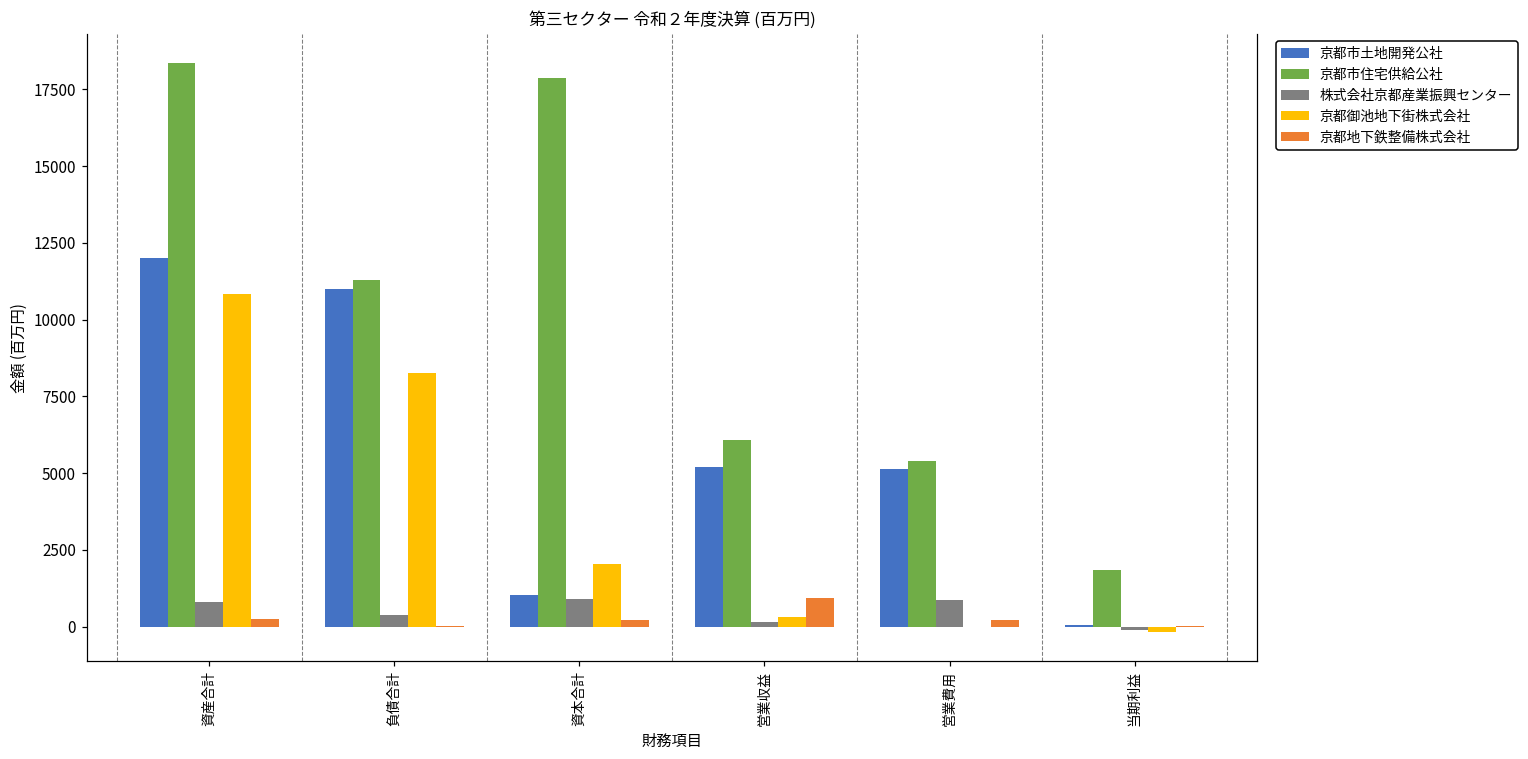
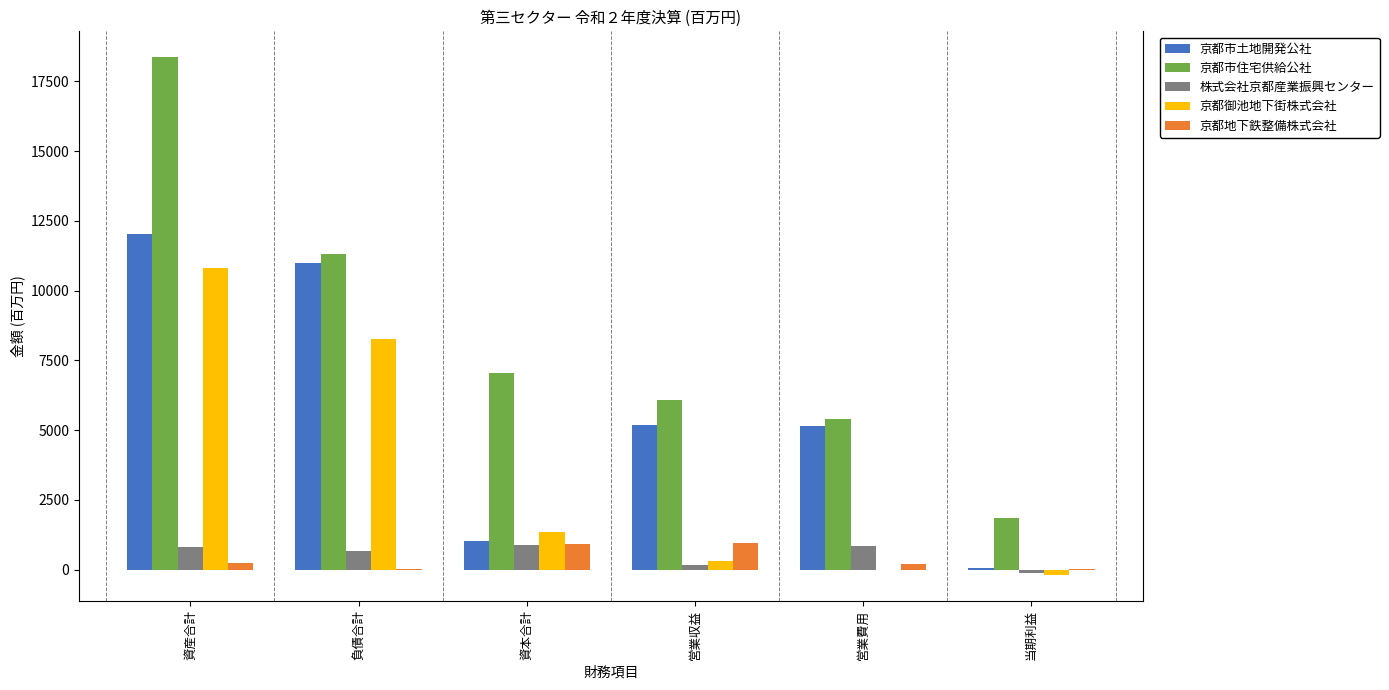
株式会社京都産業振興センター, 負債合計: 400 -> 700
京都市住宅供給公社, 資本合計: 17900 -> 7100
京都御池地下街株式会社, 資本合計: 2000 -> 1400
京都地下鉄整備株式会社, 資本合計: 200 -> 900
